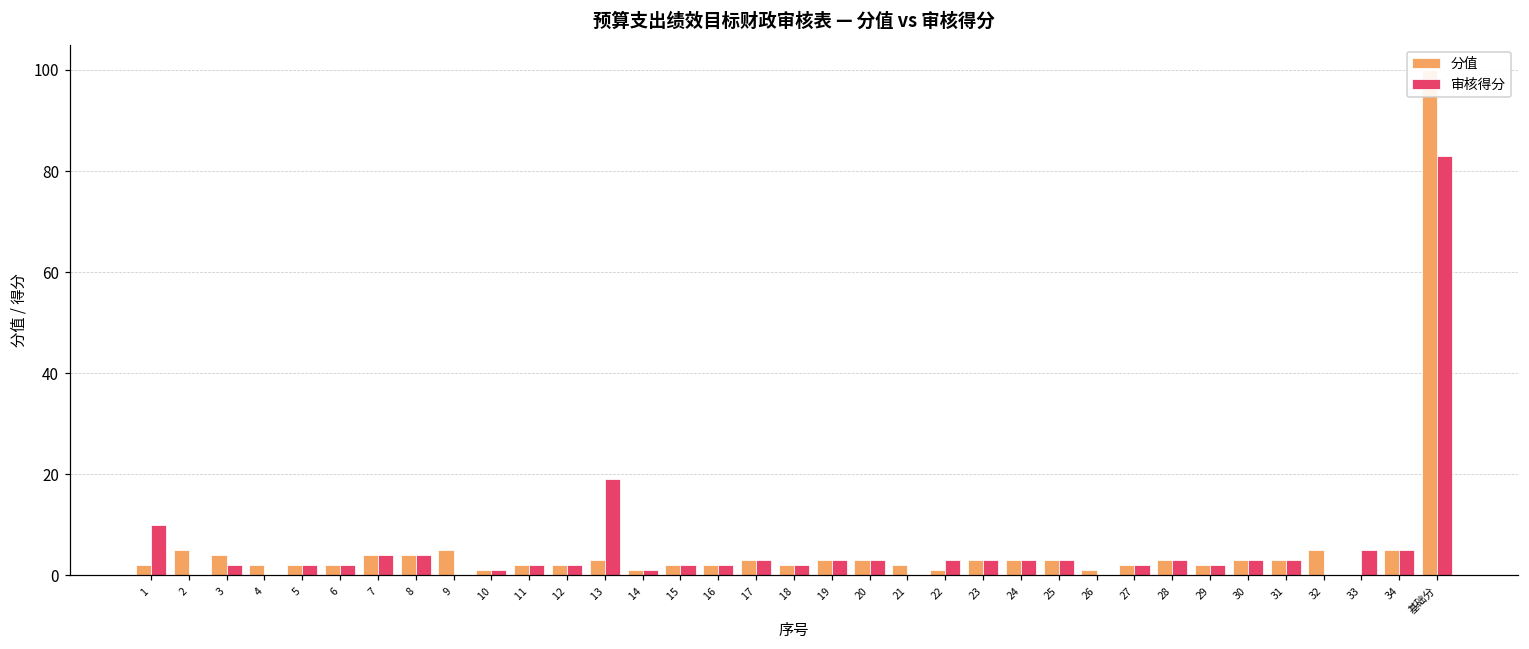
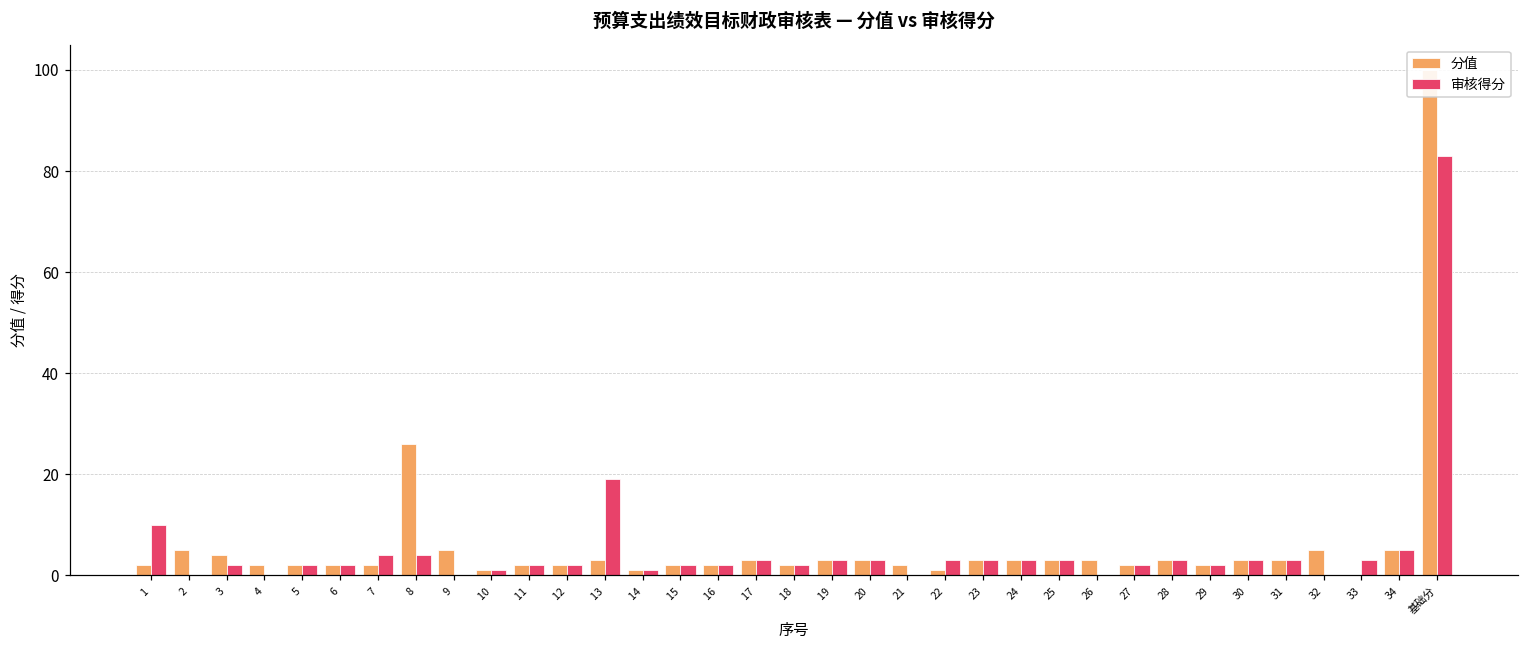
分值, 7: 4 -> 2
分值, 8: 4 -> 26
分值, 26: 1 -> 3
审核得分, 33: 5 -> 3
